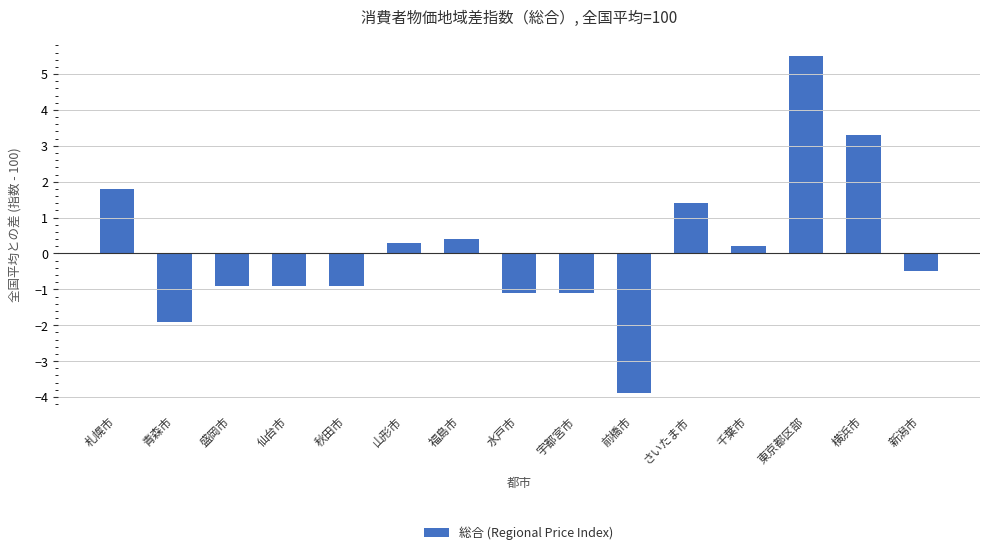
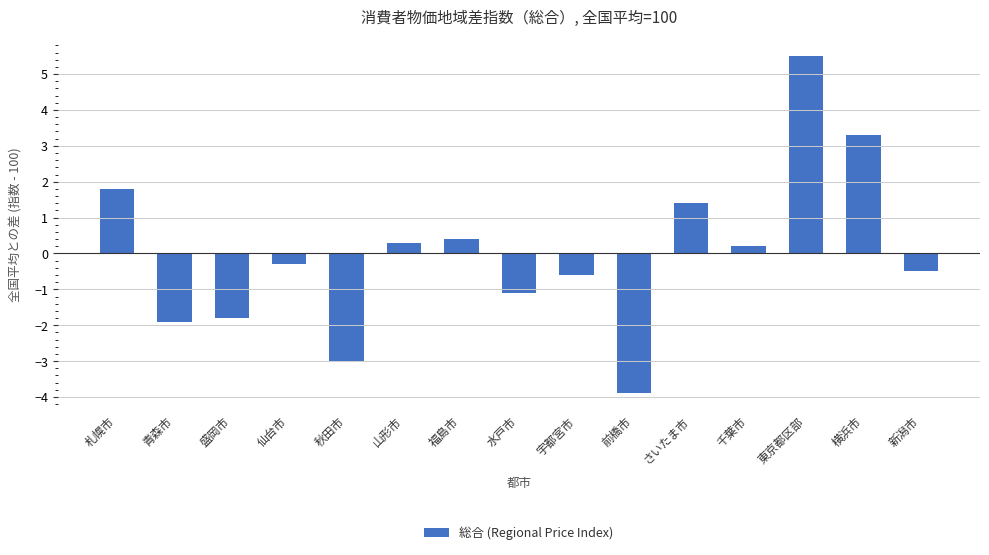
盛岡市: -0.9 -> -1.8
仙台市: -0.9 -> -0.3
秋田市: -0.9 -> -3.0
宇都宮市: -1.1 -> -0.6
